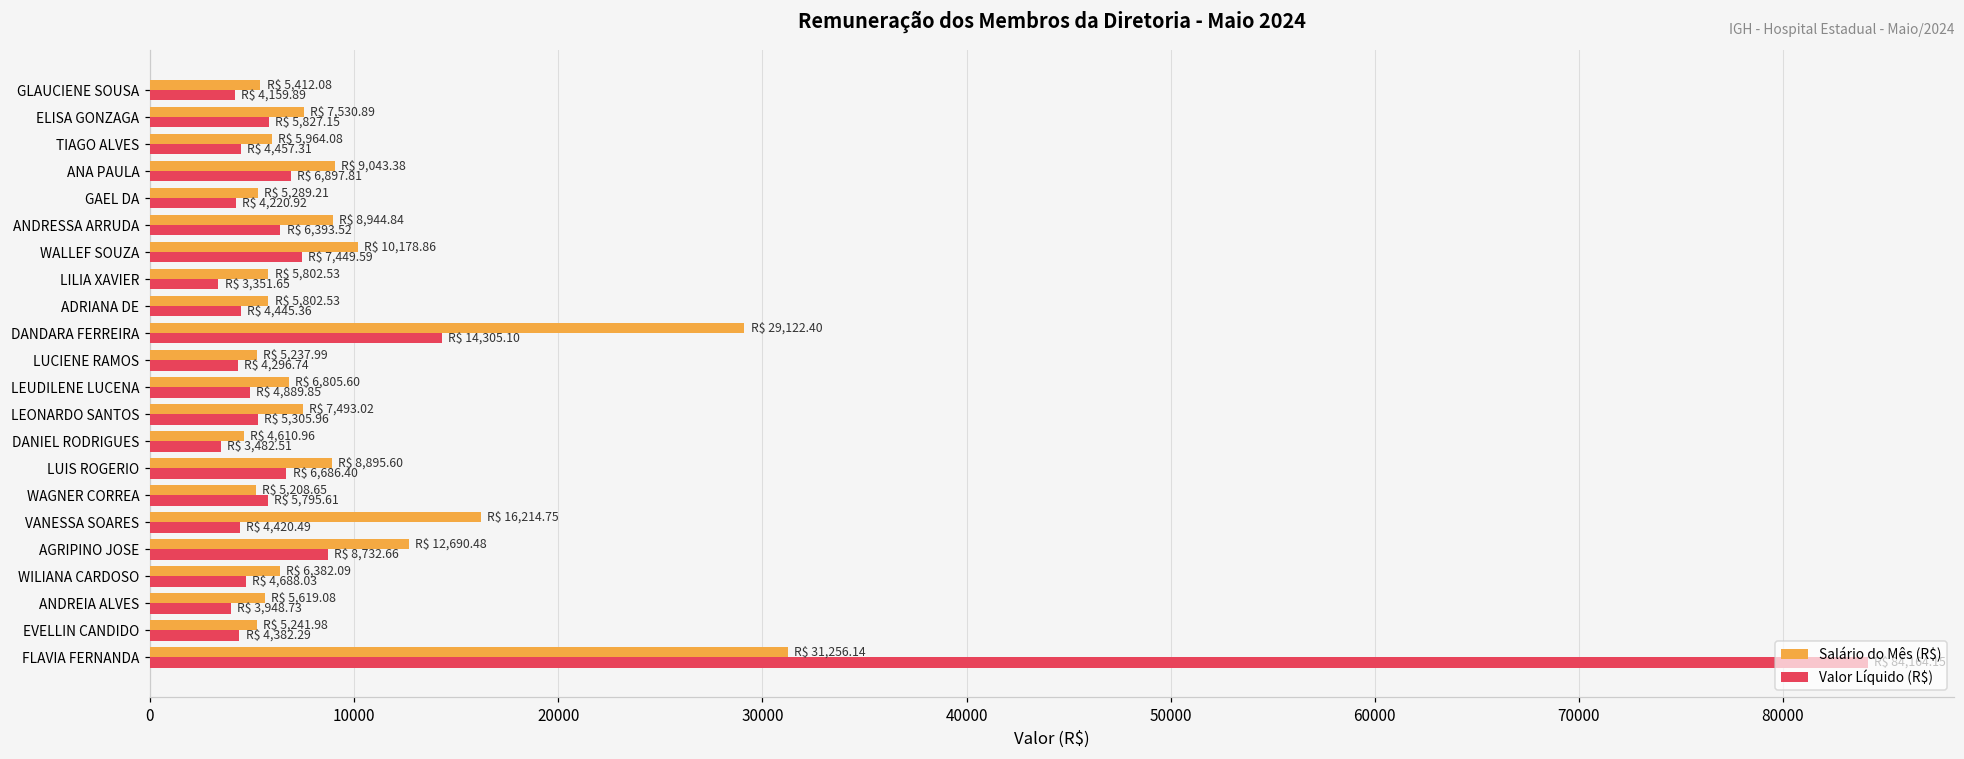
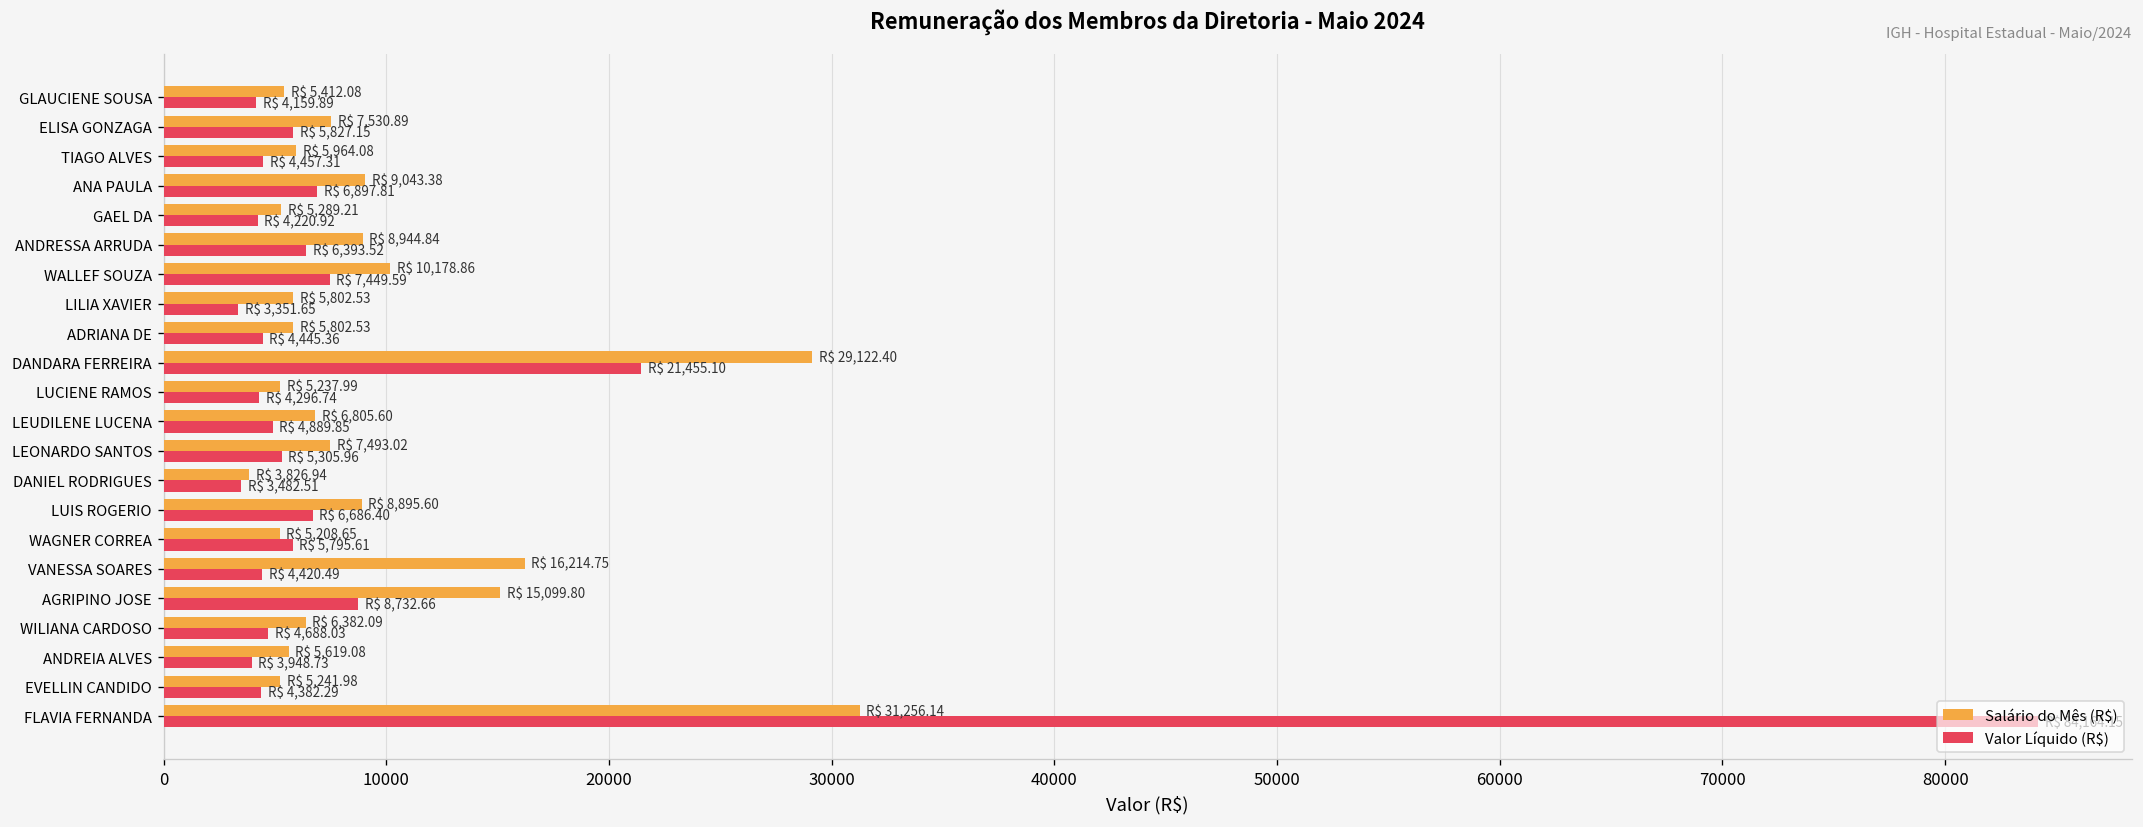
Valor Líquido (R$), DANDARA FERREIRA: 14,305.10 -> 21,455.10
Salário do Mês (R$), DANIEL RODRIGUES: 4,610.96 -> 3,826.94
Salário do Mês (R$), AGRIPINO JOSE: 12,690.48 -> 15,099.80
